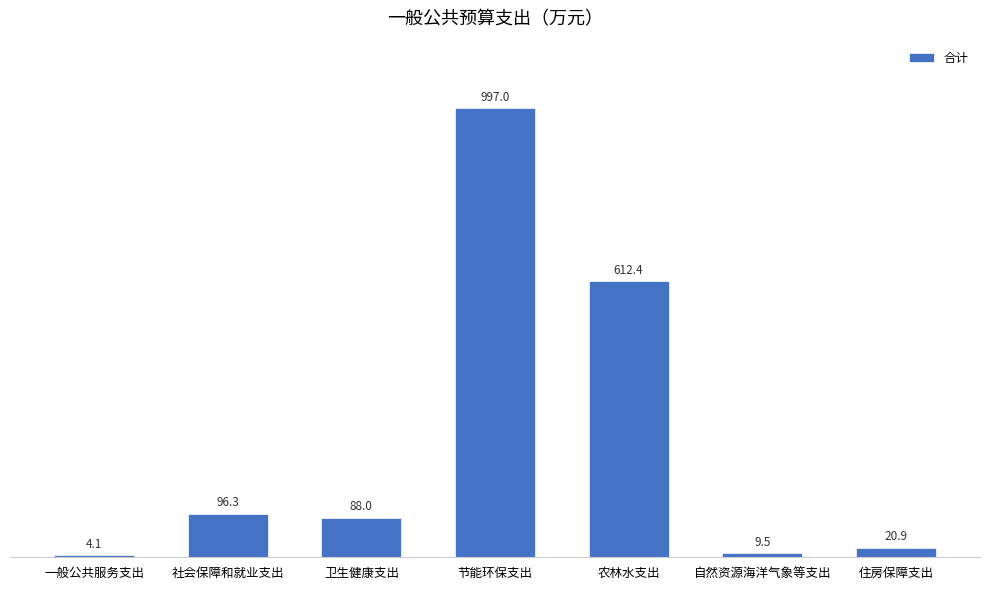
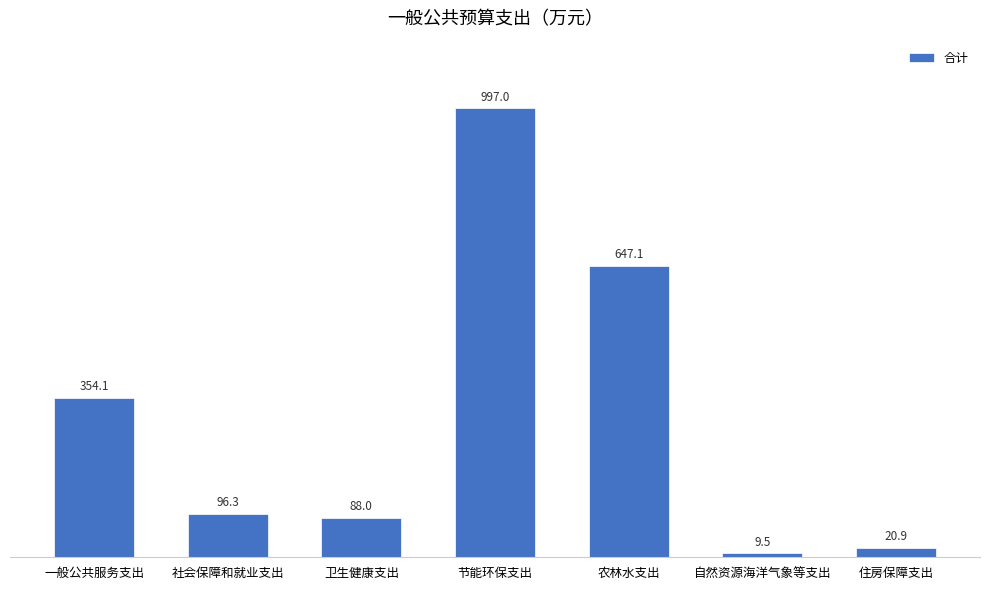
一般公共服务支出: 4.1 -> 354.1
农林水支出: 612.4 -> 647.1
